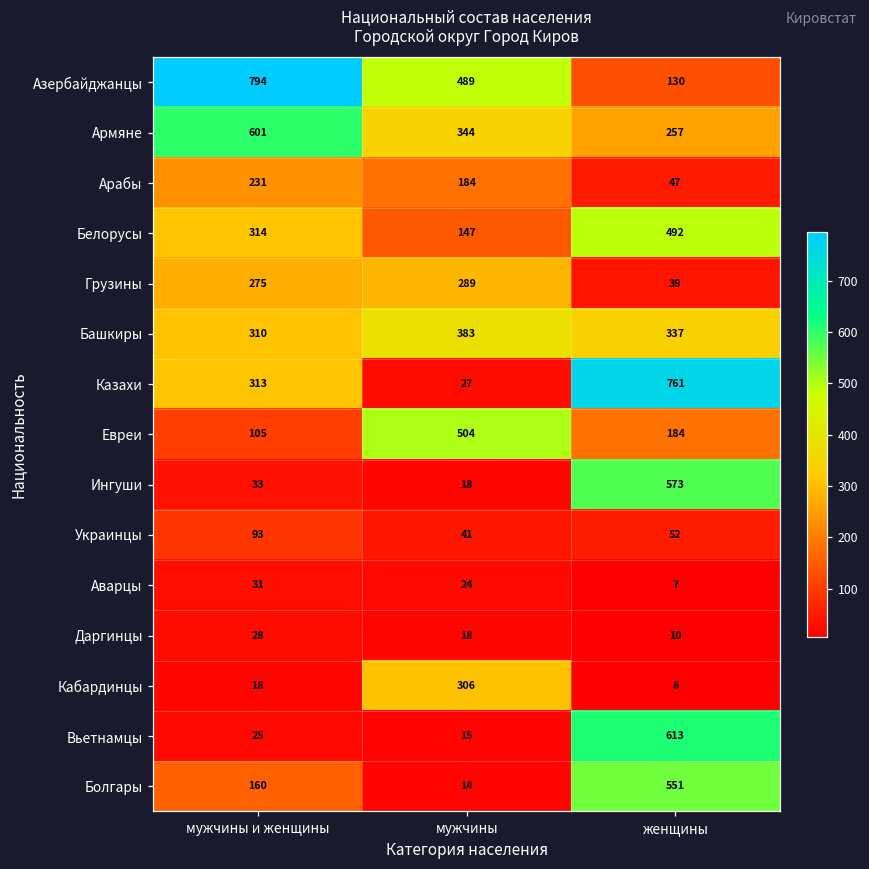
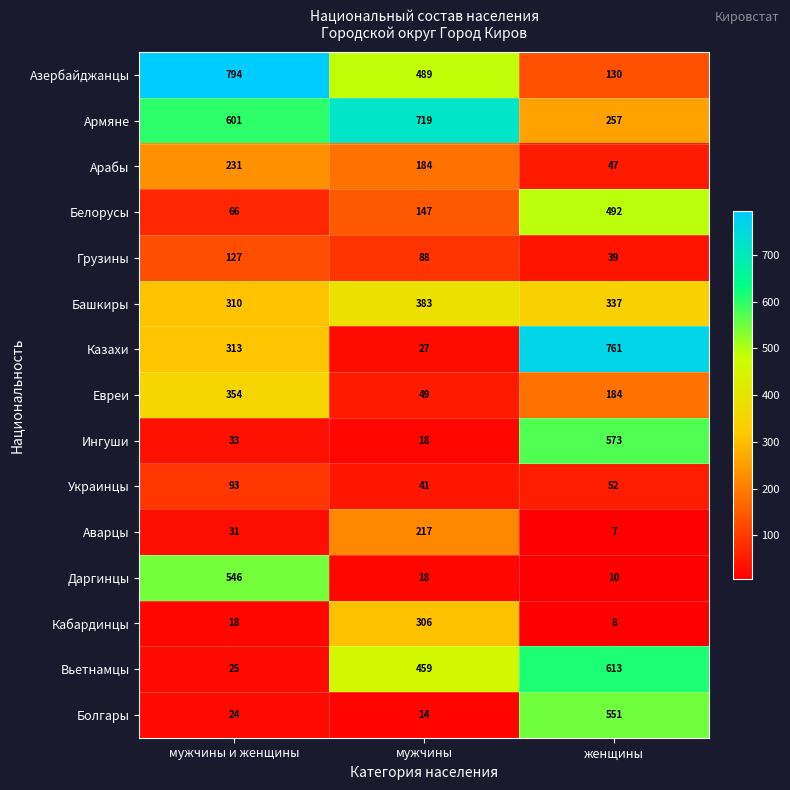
Армяне, мужчины: 344 -> 719
Белорусы, мужчины и женщины: 314 -> 66
Грузины, мужчины и женщины: 275 -> 127
Грузины, мужчины: 289 -> 88
Евреи, мужчины и женщины: 105 -> 354
Евреи, мужчины: 504 -> 49
Аварцы, мужчины: 24 -> 217
Даргинцы, мужчины и женщины: 28 -> 546
Вьетнамцы, мужчины: 15 -> 459
Болгары, мужчины и женщины: 160 -> 24
